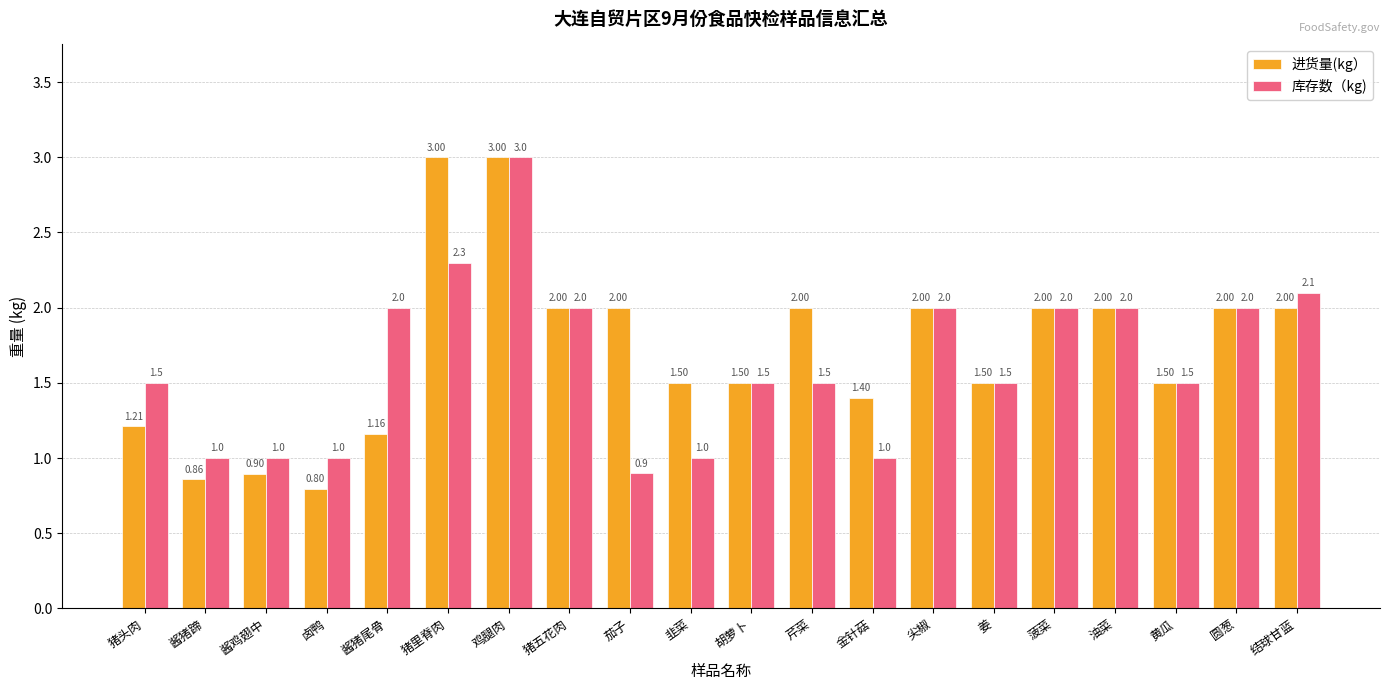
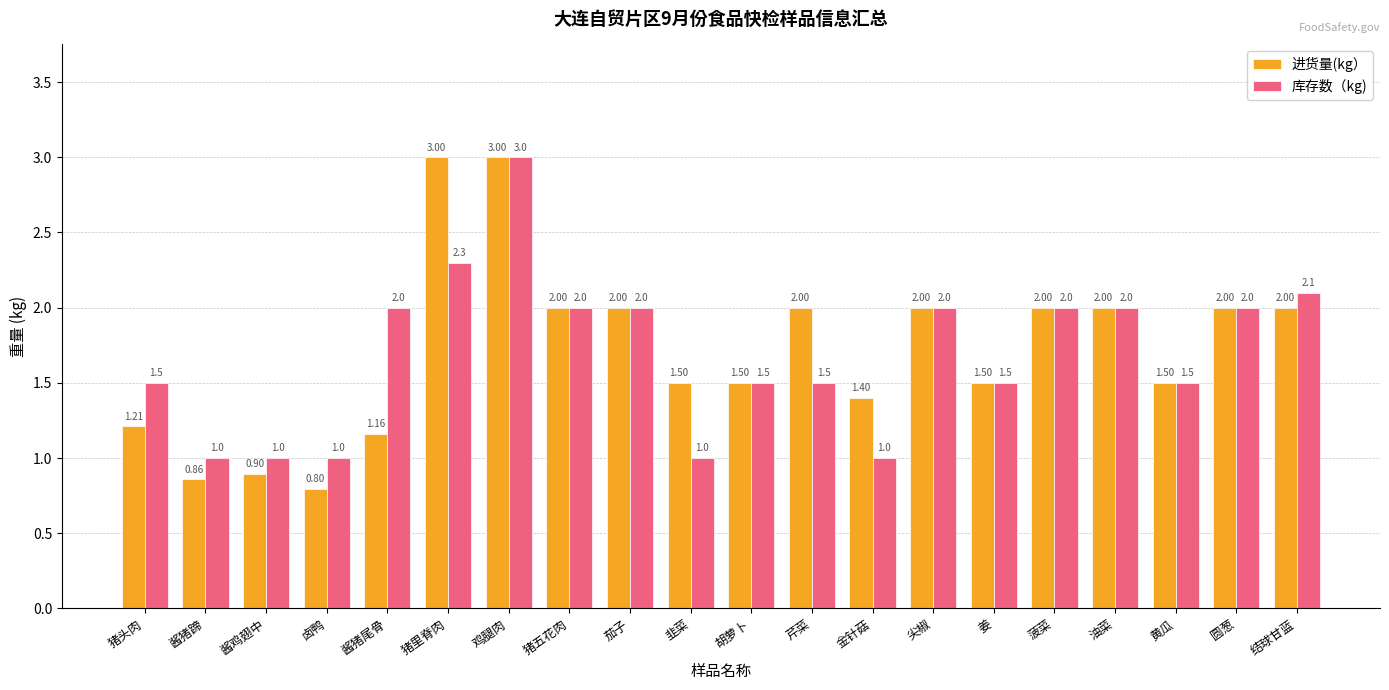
库存数（kg), 茄子: 0.9 -> 2.0
